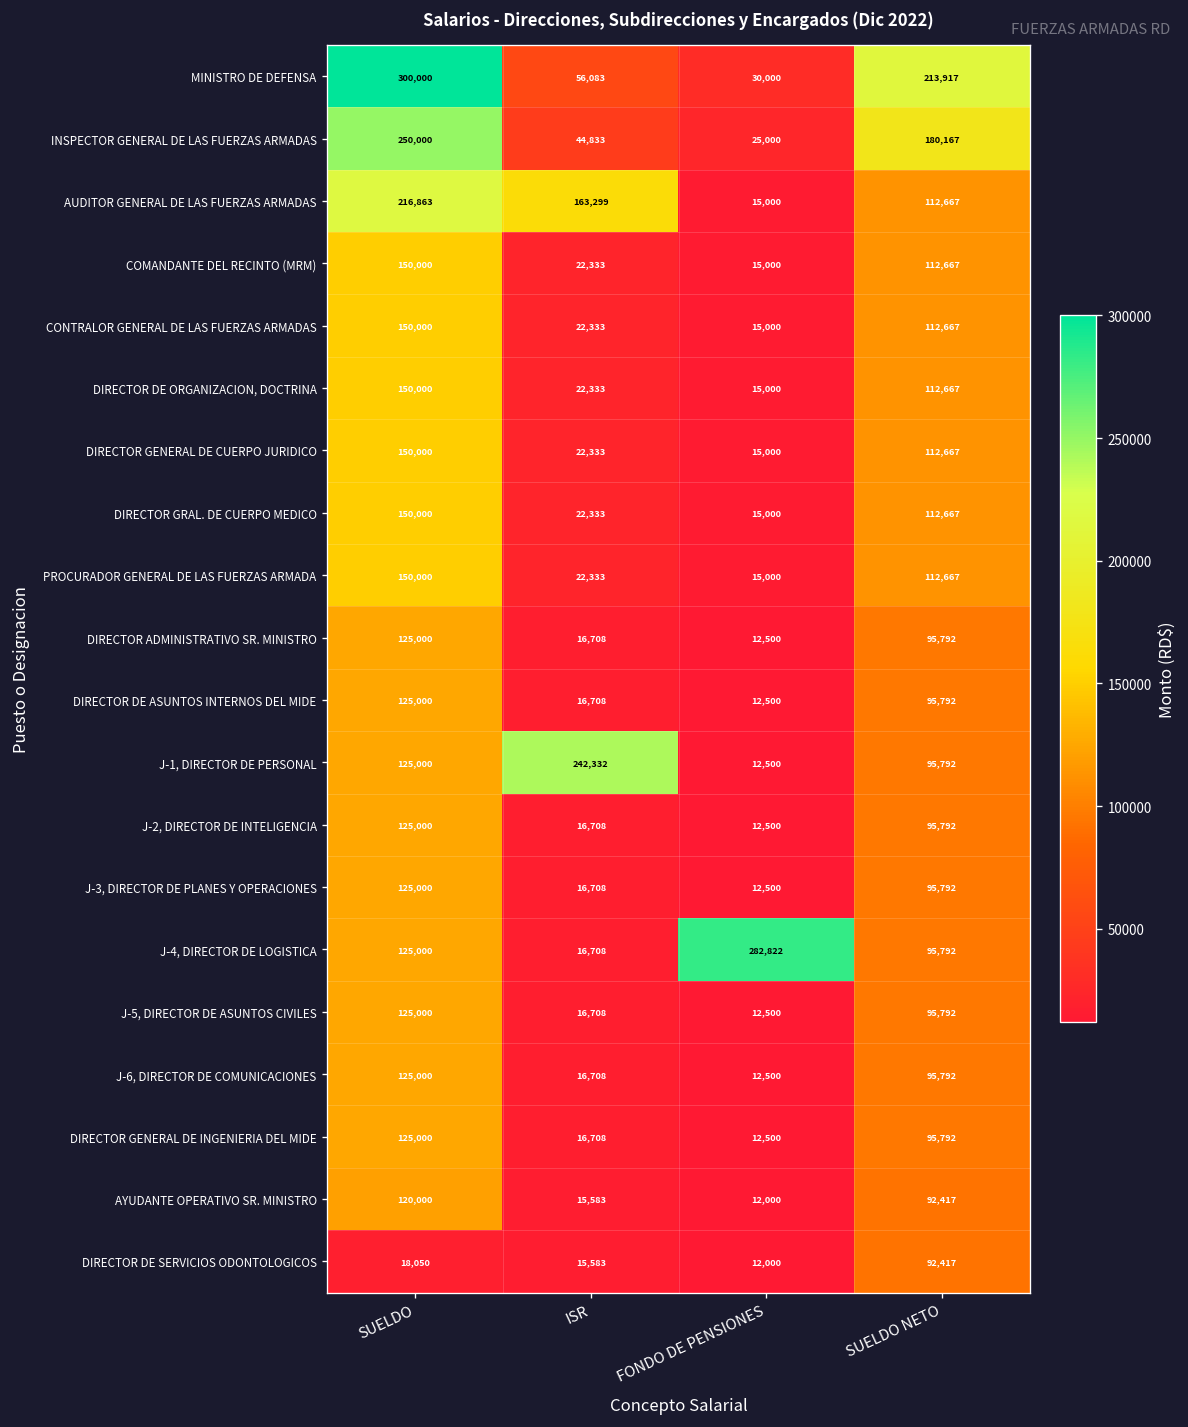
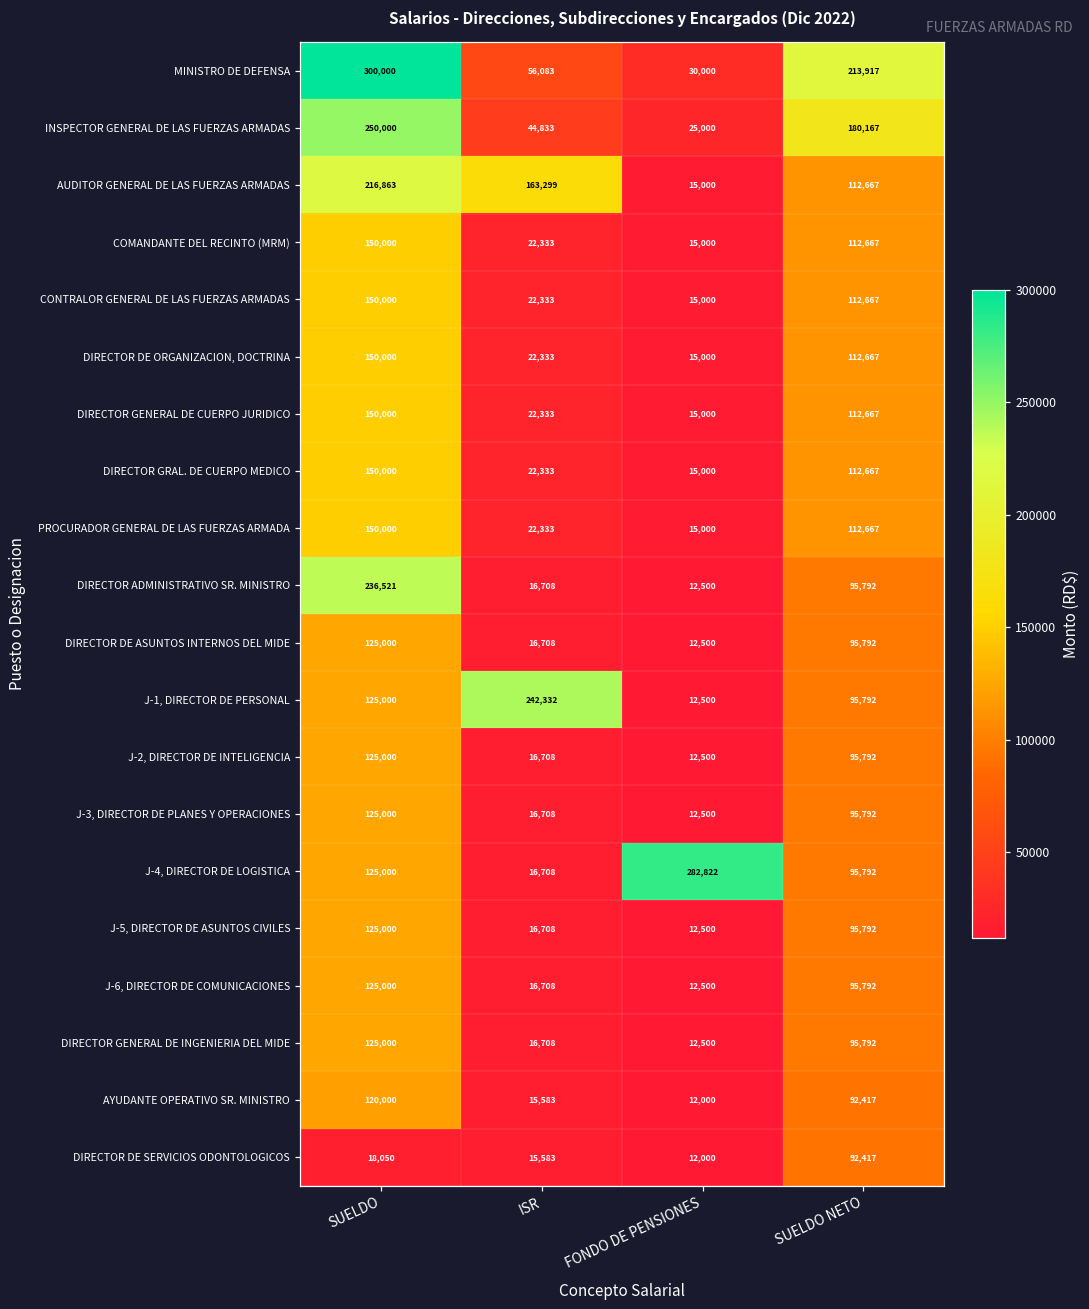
DIRECTOR ADMINISTRATIVO SR. MINISTRO, SUELDO: 125,000 -> 236,521
